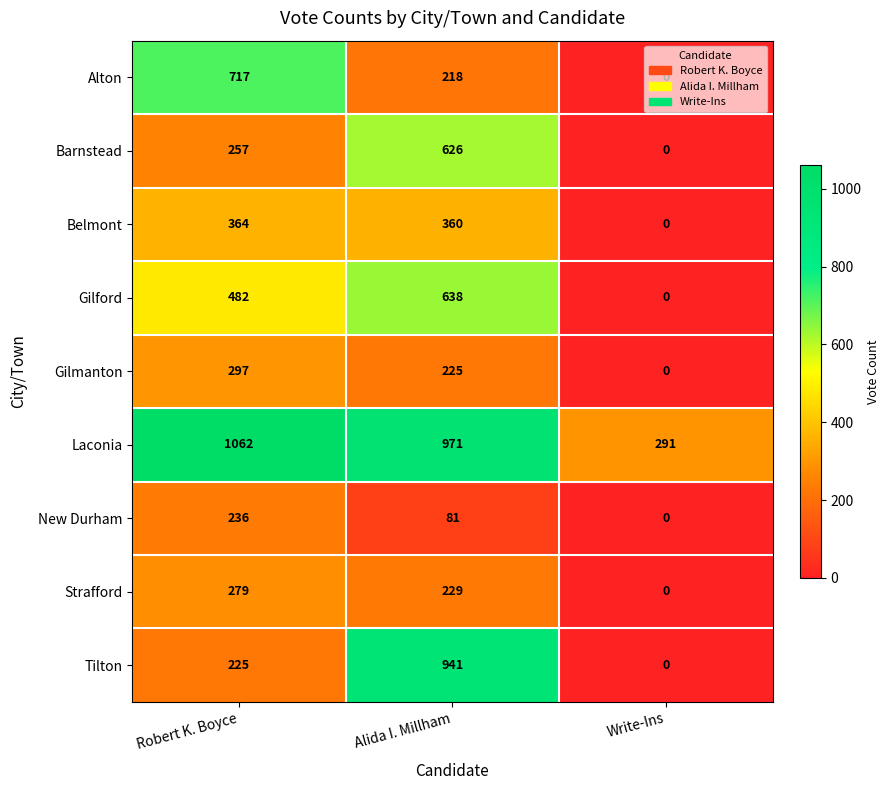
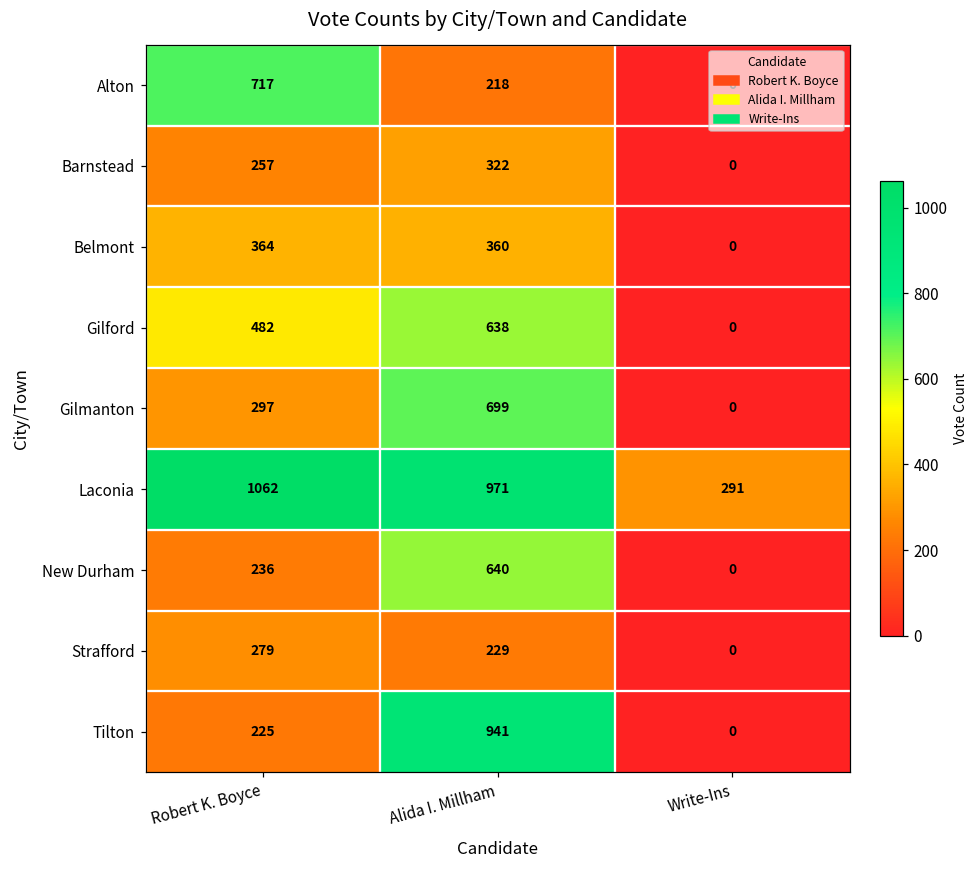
Barnstead, Alida I. Millham: 626 -> 322
Gilmanton, Alida I. Millham: 225 -> 699
New Durham, Alida I. Millham: 81 -> 640
